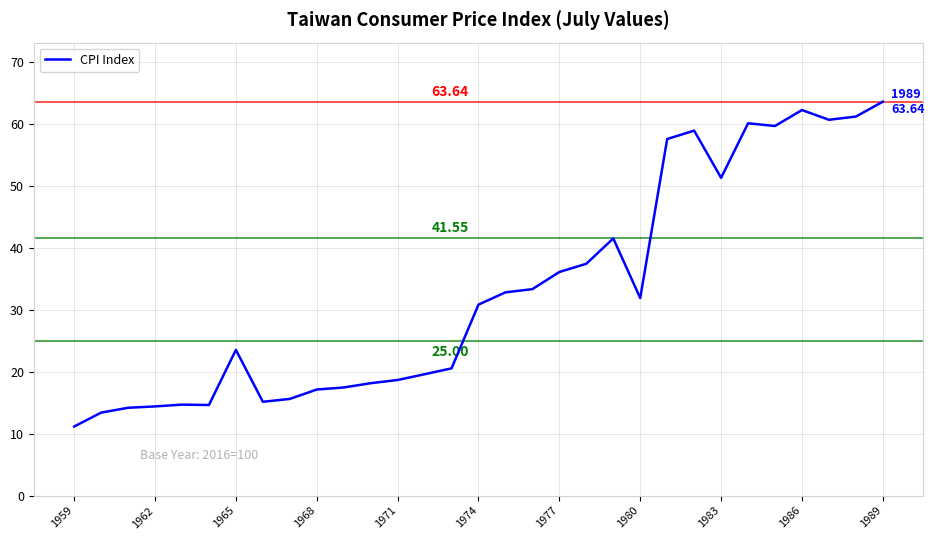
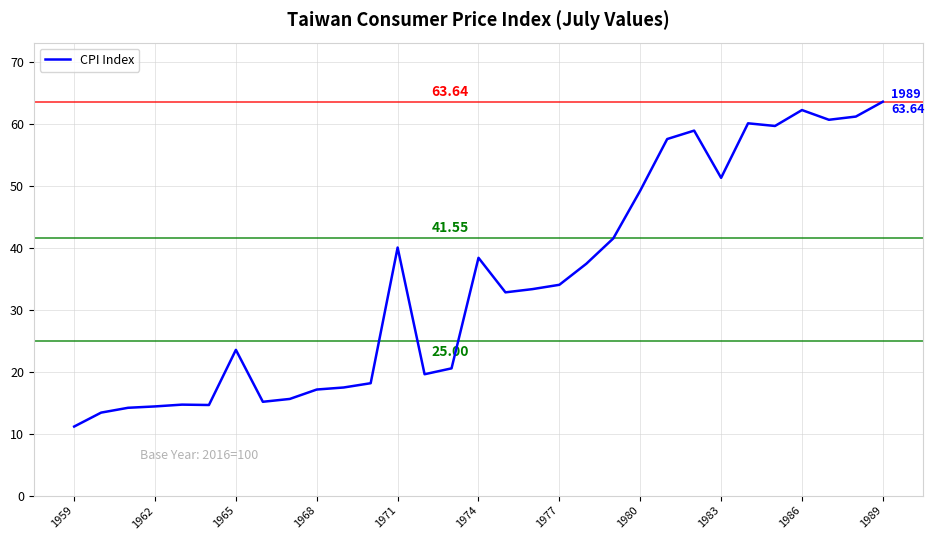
1971: 19 -> 40
1974: 31 -> 38
1977: 36 -> 34
1980: 32 -> 49
